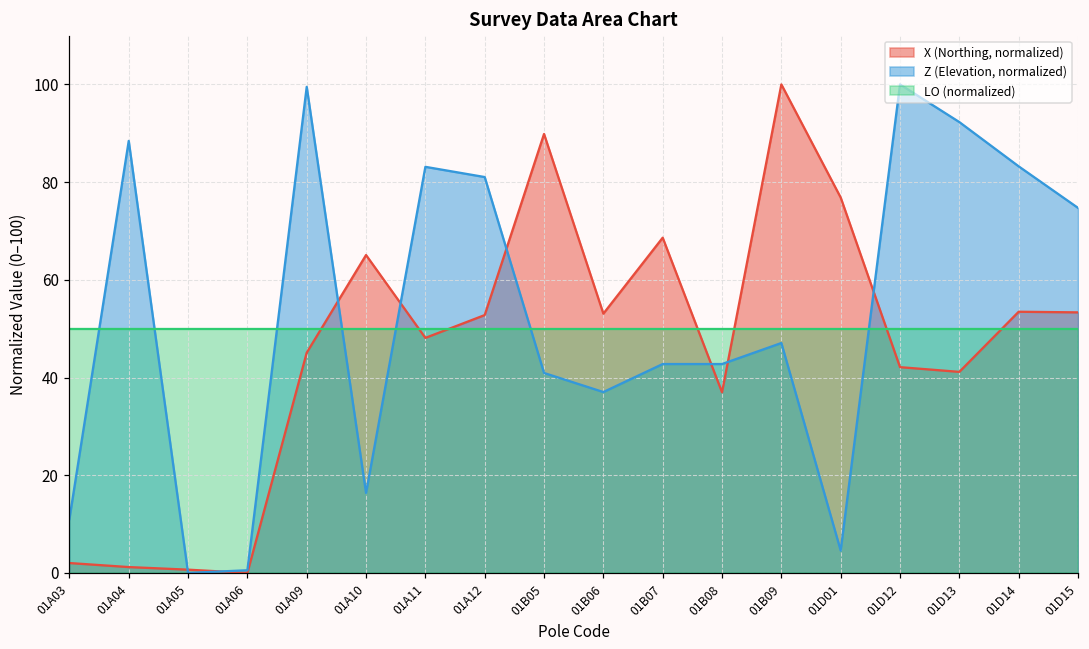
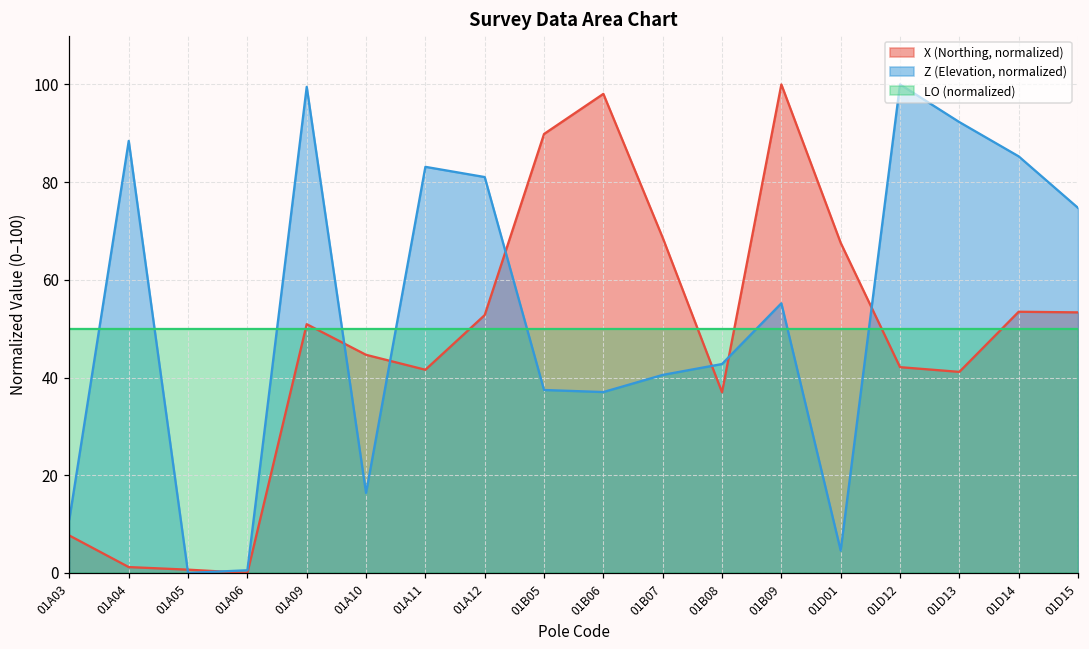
X (Northing, normalized), 01A03: 2 -> 8
X (Northing, normalized), 01A09: 45 -> 51
X (Northing, normalized), 01A10: 65 -> 45
X (Northing, normalized), 01A11: 48 -> 42
Z (Elevation, normalized), 01B05: 41 -> 37
X (Northing, normalized), 01B06: 53 -> 98
Z (Elevation, normalized), 01B07: 43 -> 41
Z (Elevation, normalized), 01B09: 47 -> 55
X (Northing, normalized), 01D01: 77 -> 68
Z (Elevation, normalized), 01D14: 83 -> 85
